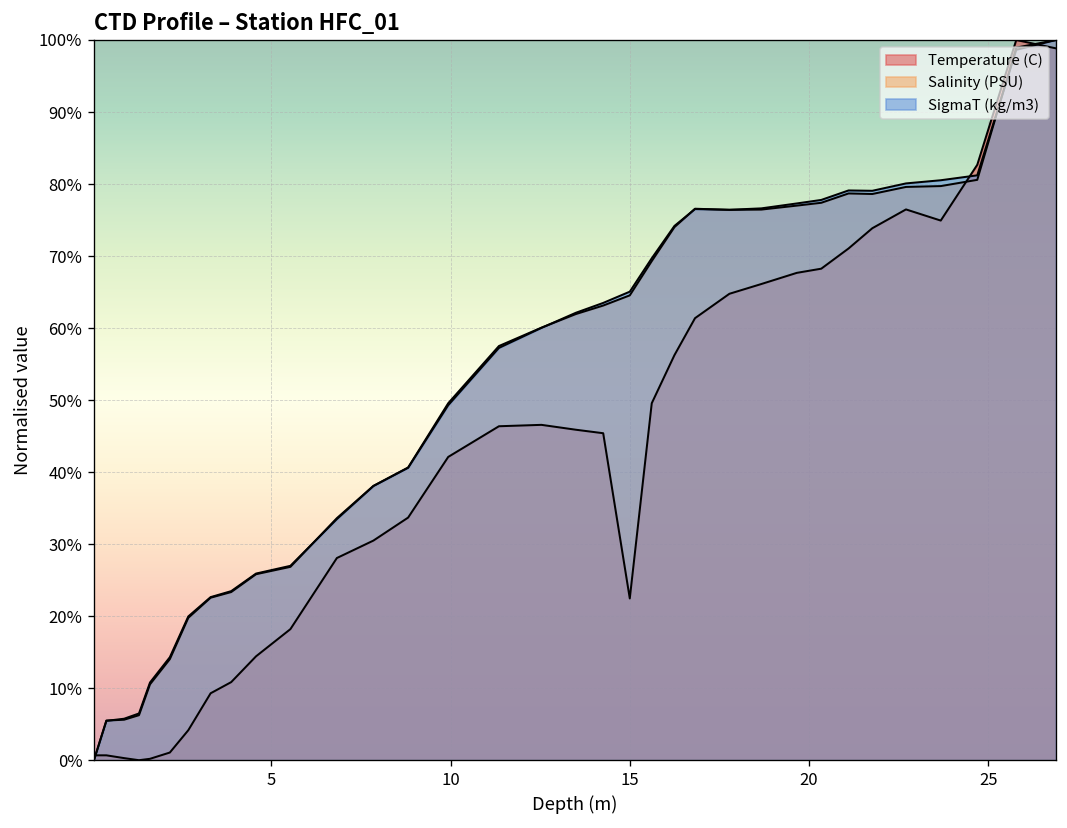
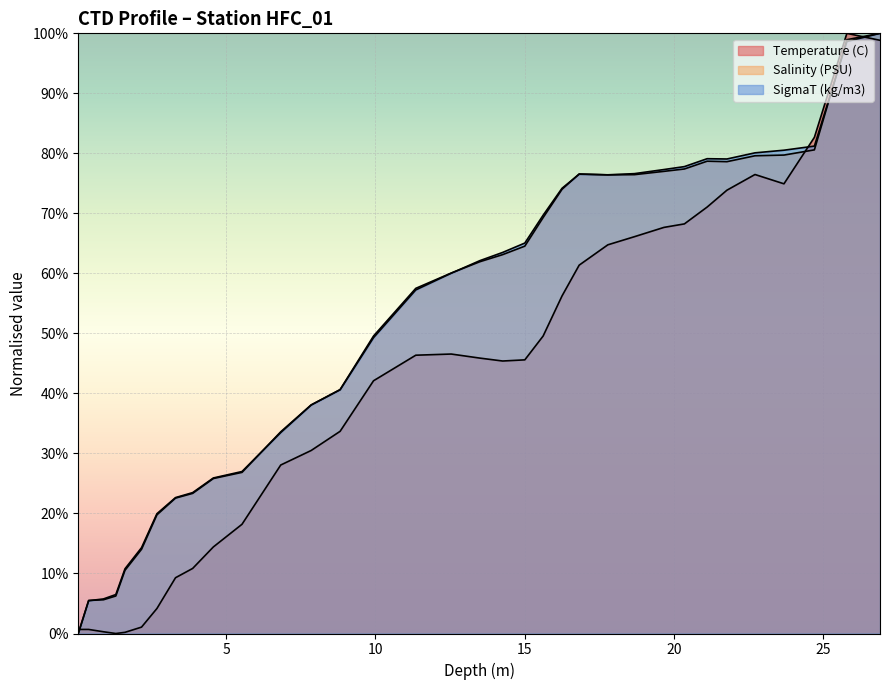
Temperature (C), 15: 22% -> 46%
